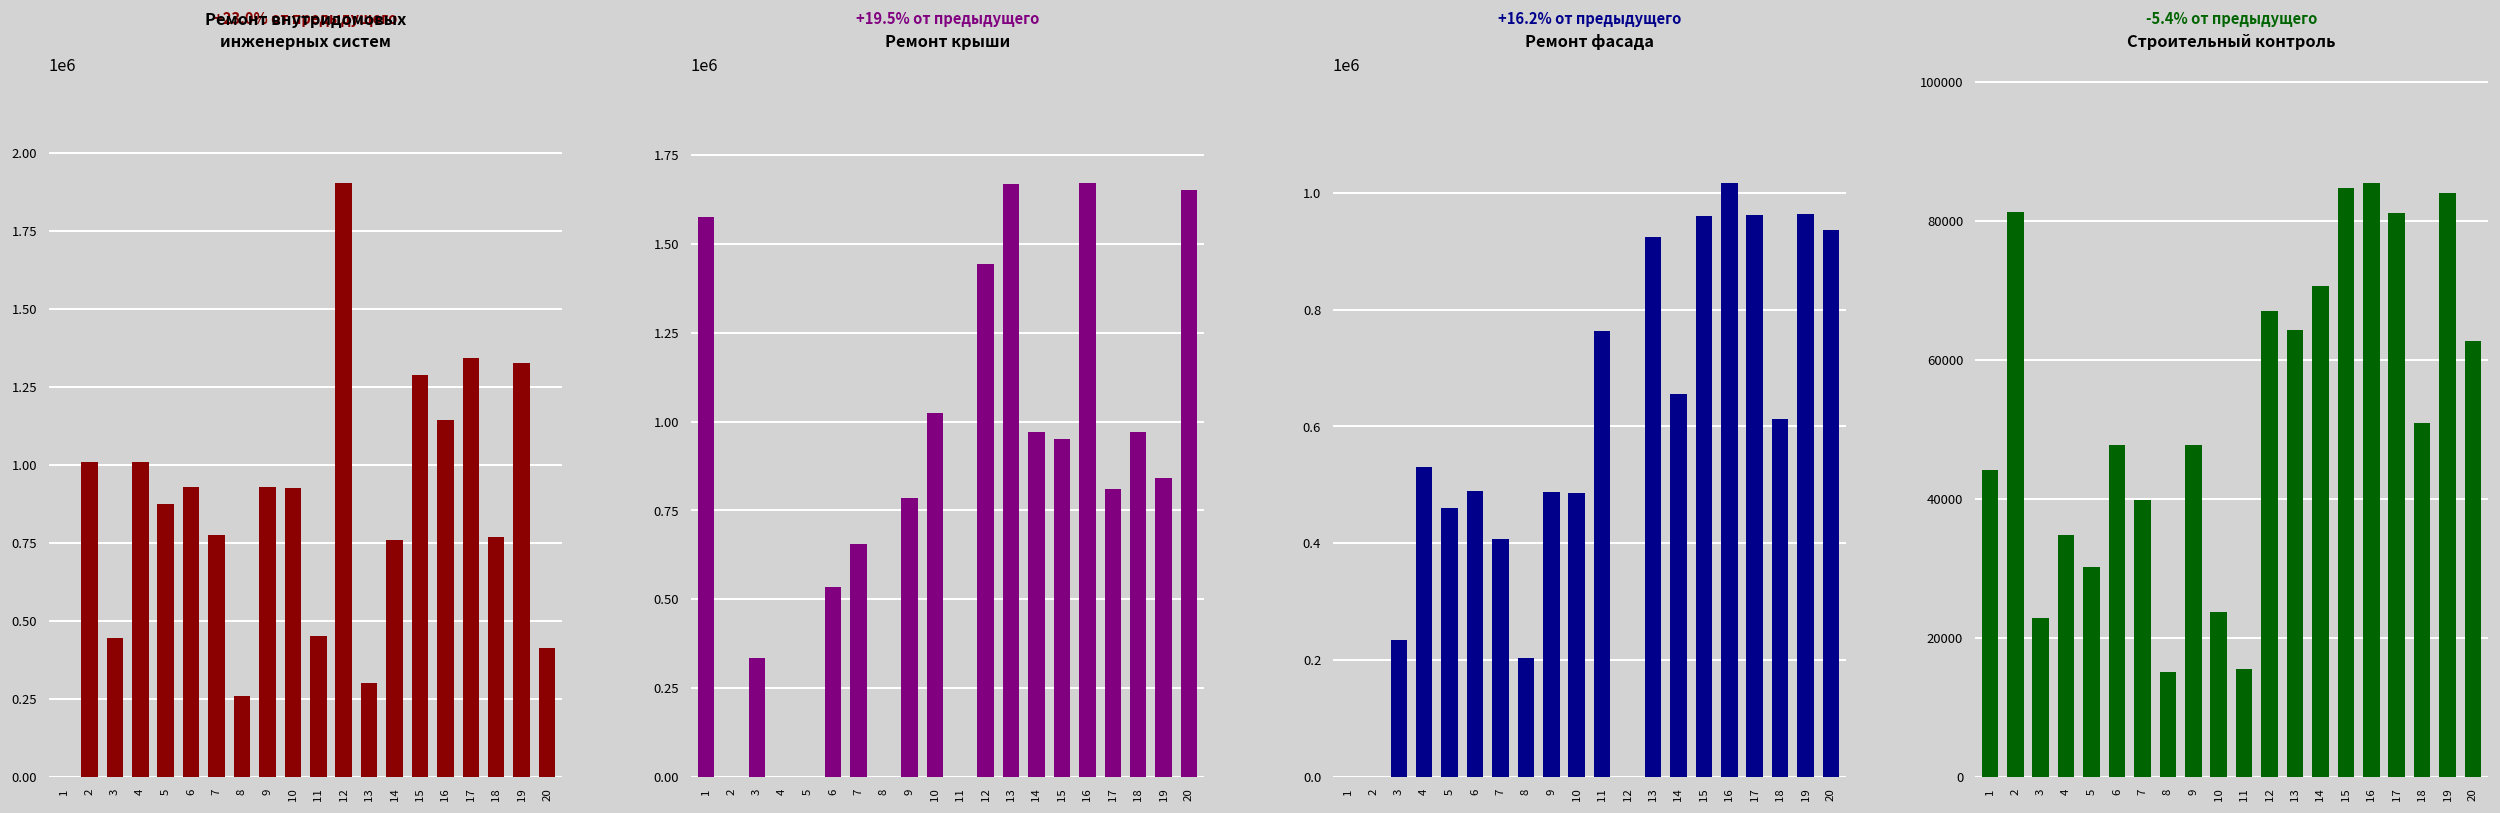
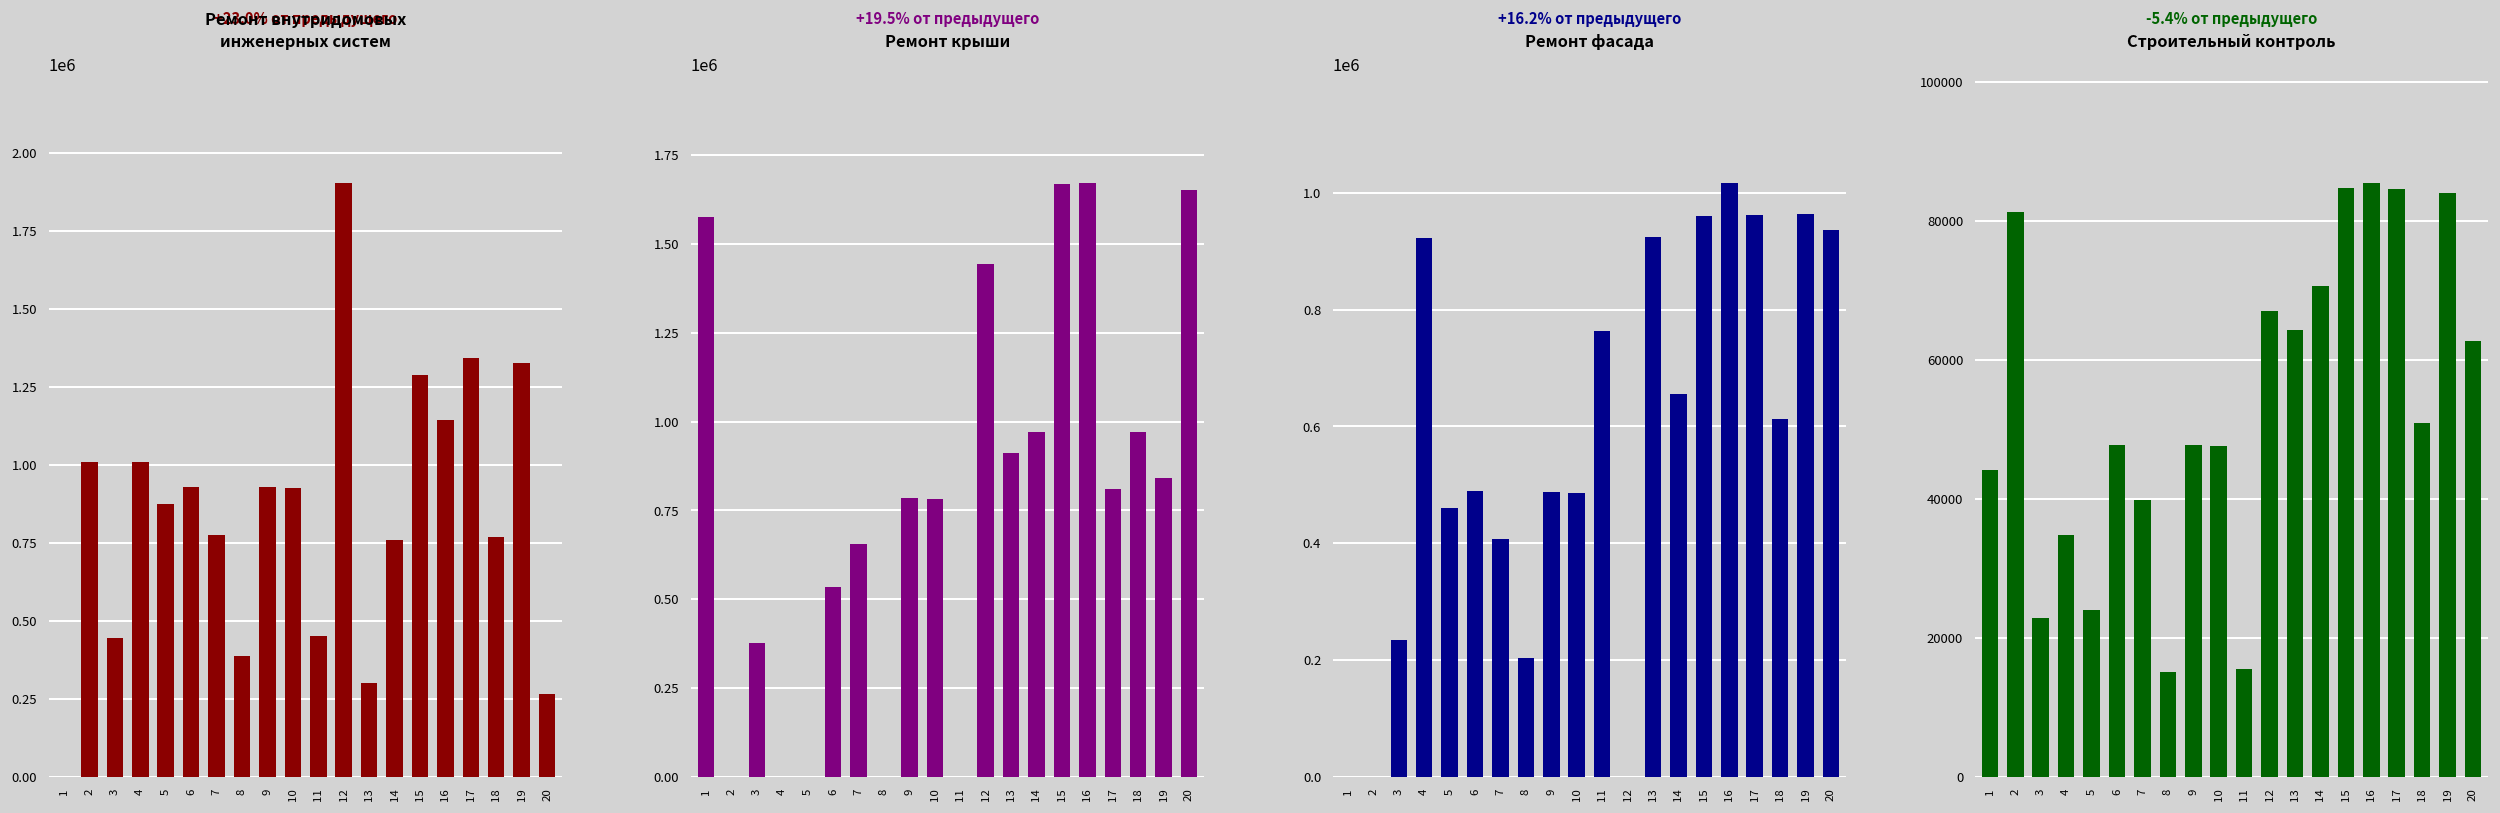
Ремонт внутридомовых инженерных систем, 8: 260000 -> 390000
Ремонт внутридомовых инженерных систем, 20: 410000 -> 270000
Ремонт крыши, 3: 340000 -> 380000
Ремонт крыши, 10: 1030000 -> 780000
Ремонт крыши, 13: 1670000 -> 910000
Ремонт крыши, 15: 950000 -> 1670000
Ремонт фасада, 4: 530000 -> 920000
Строительный контроль, 5: 30000 -> 24000
Строительный контроль, 10: 24000 -> 48000
Строительный контроль, 17: 81000 -> 85000
